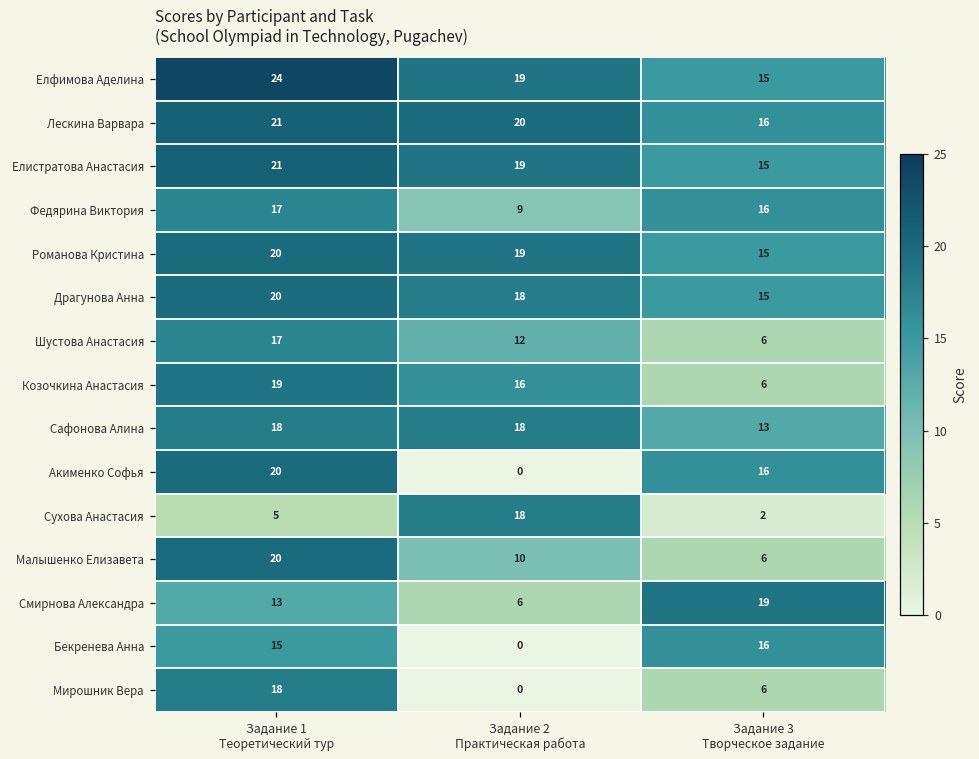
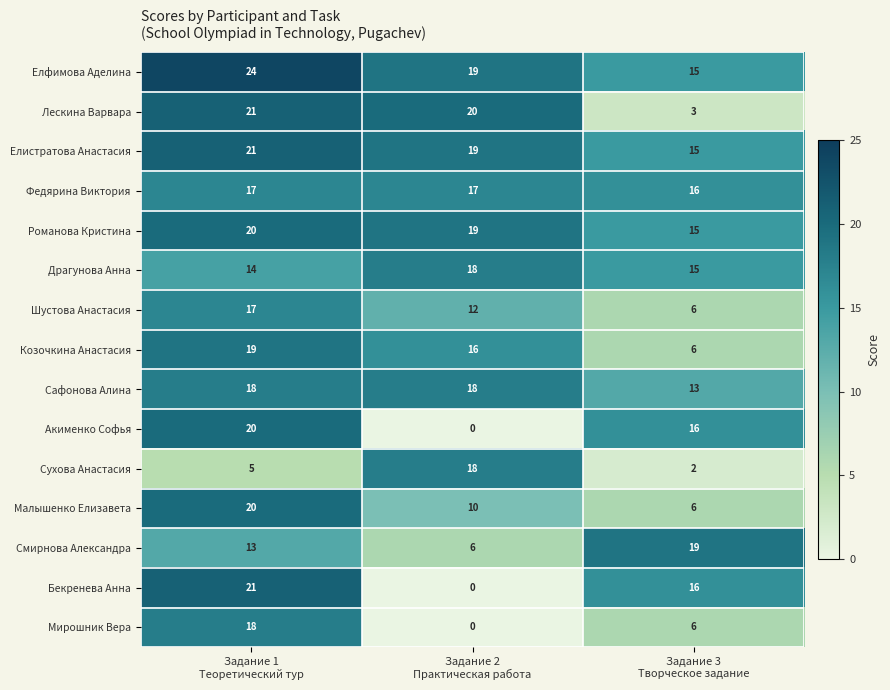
Лескина Варвара, Задание 3 Творческое задание: 16 -> 3
Федярина Виктория, Задание 2 Практическая работа: 9 -> 17
Драгунова Анна, Задание 1 Теоретический тур: 20 -> 14
Бекренева Анна, Задание 1 Теоретический тур: 15 -> 21
